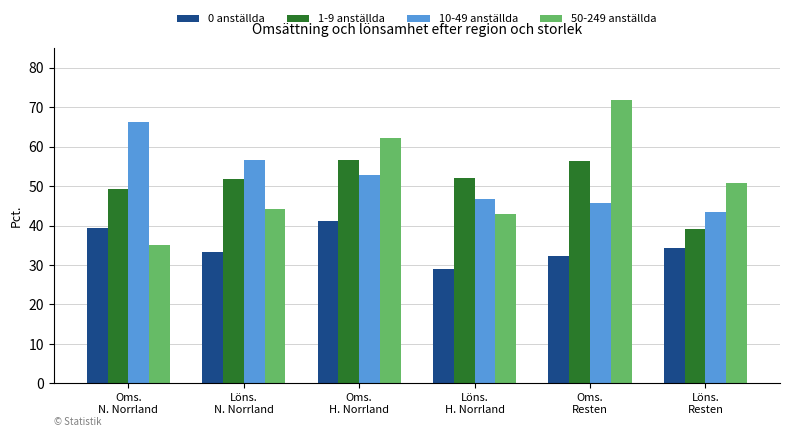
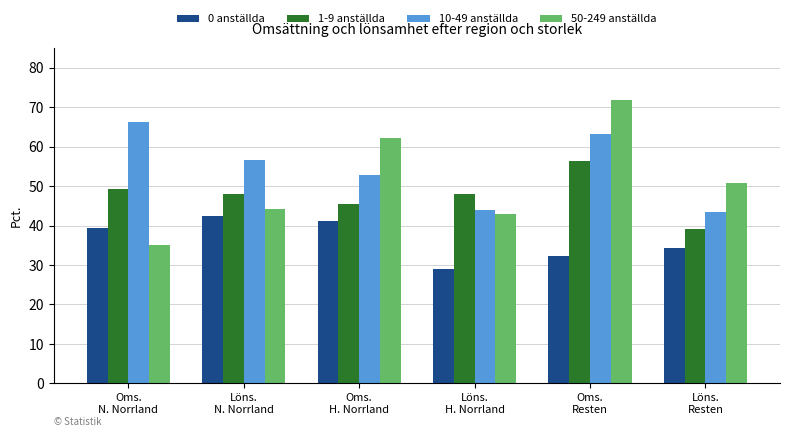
0 anställda, Löns. N. Norrland: 33 -> 42
1-9 anställda, Löns. N. Norrland: 52 -> 48
1-9 anställda, Oms. H. Norrland: 57 -> 45
1-9 anställda, Löns. H. Norrland: 52 -> 48
10-49 anställda, Löns. H. Norrland: 47 -> 44
10-49 anställda, Oms. Resten: 46 -> 63
